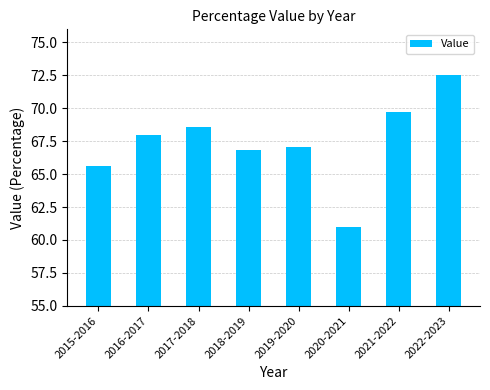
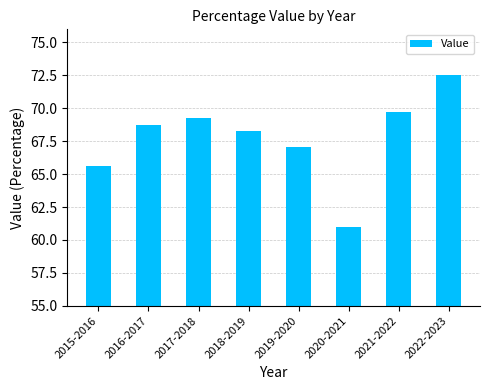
2016-2017: 68.0 -> 68.7
2017-2018: 68.6 -> 69.3
2018-2019: 66.8 -> 68.3
